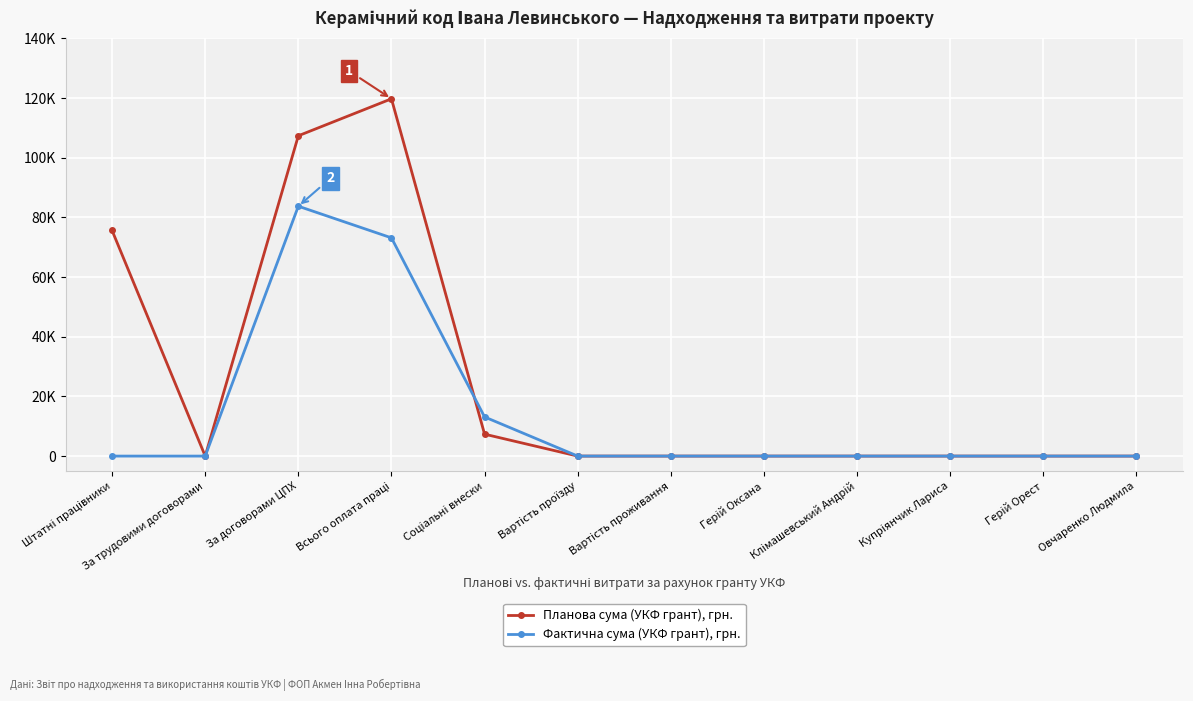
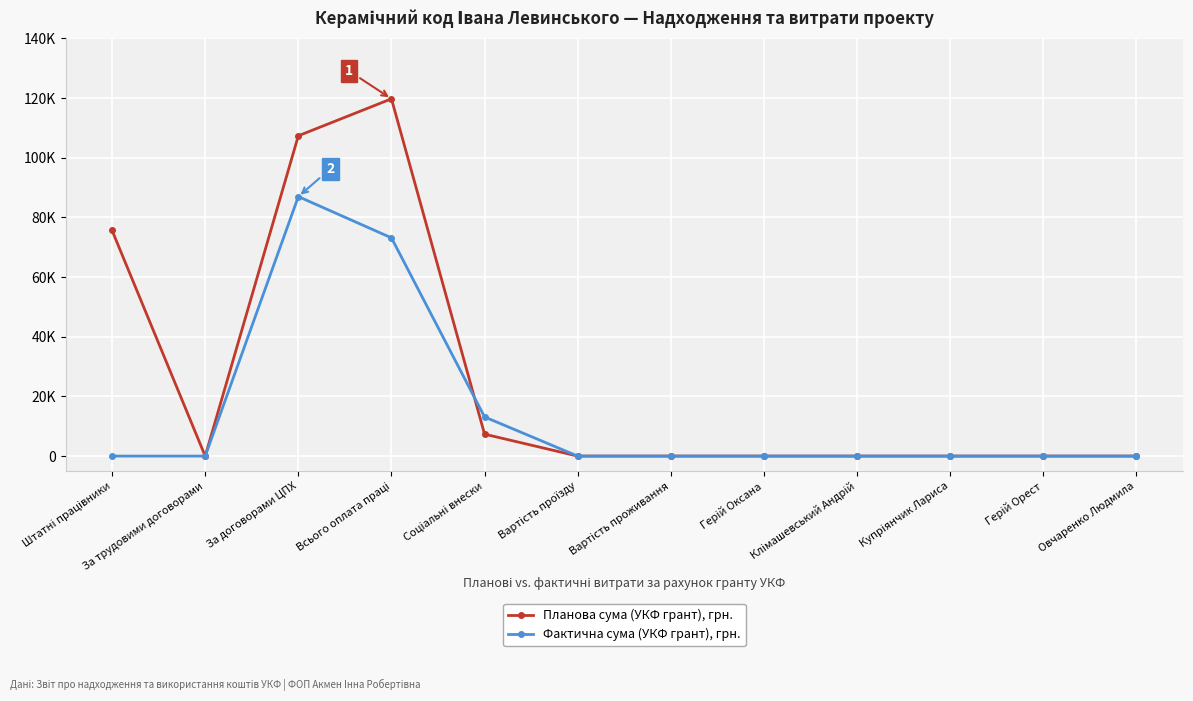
Фактична сума (УКФ грант), грн., За договорами ЦПХ: 84000 -> 87000
